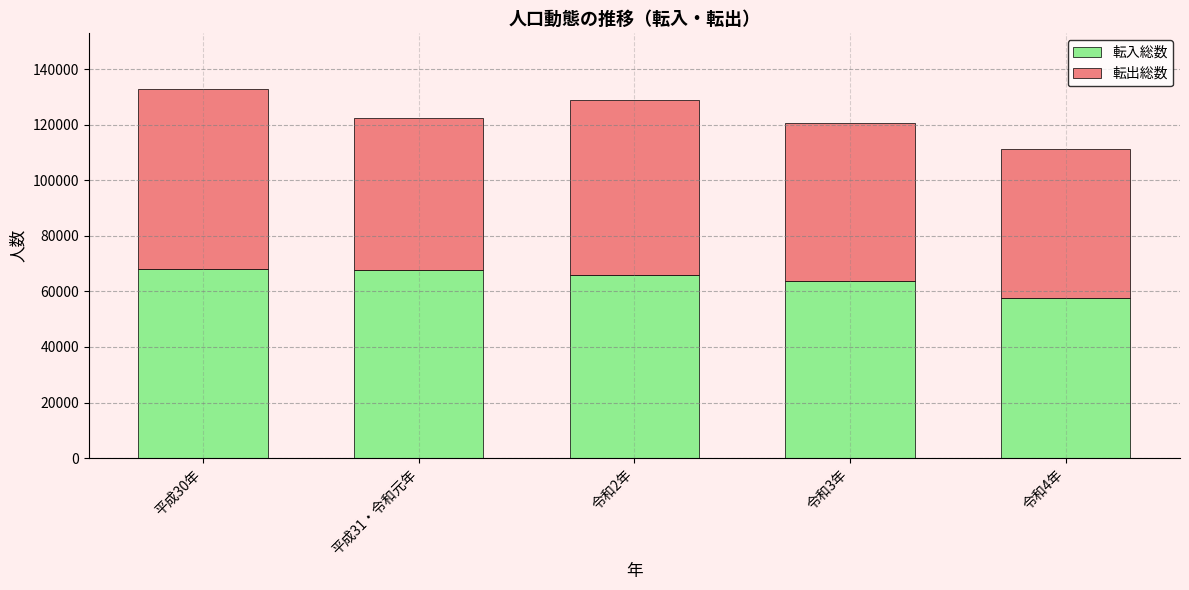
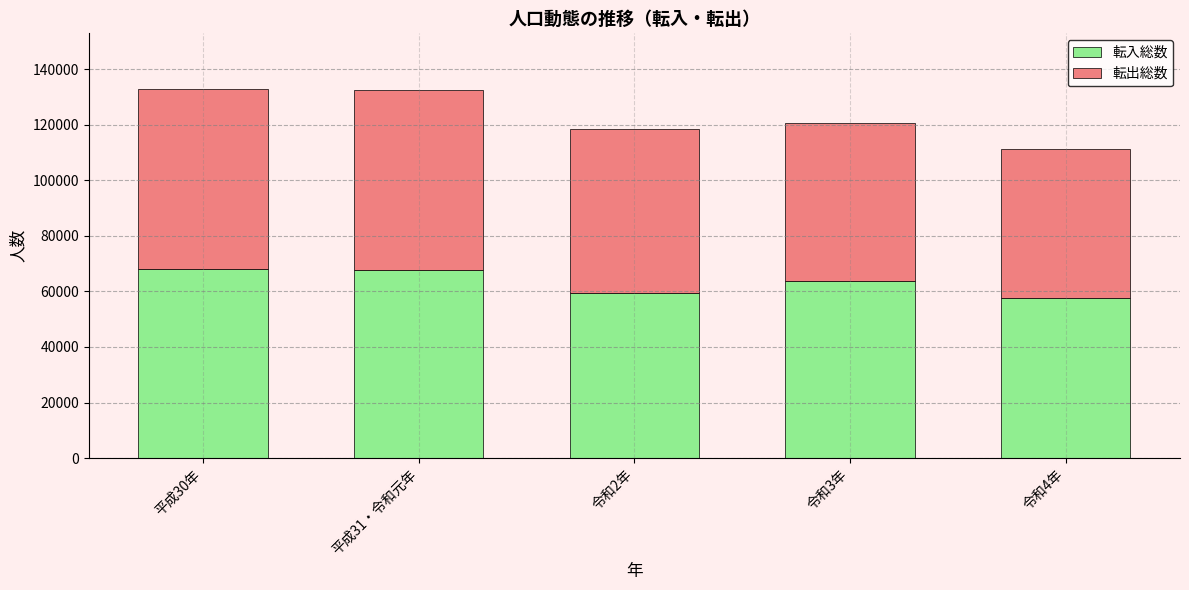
転出総数, 平成31・令和元年: 55000 -> 65000
転入総数, 令和2年: 66000 -> 60000
転出総数, 令和2年: 63000 -> 59000
